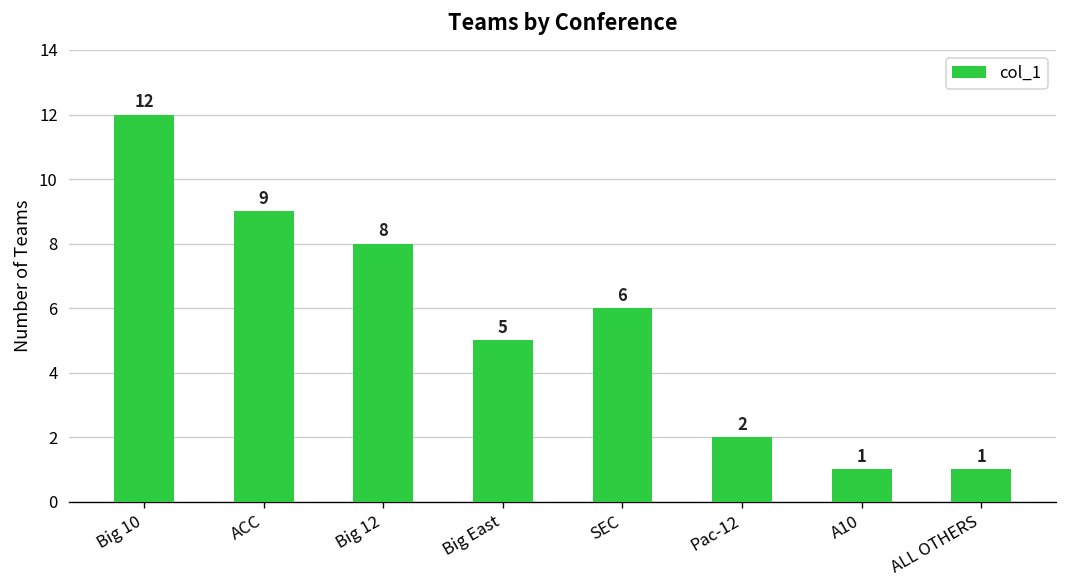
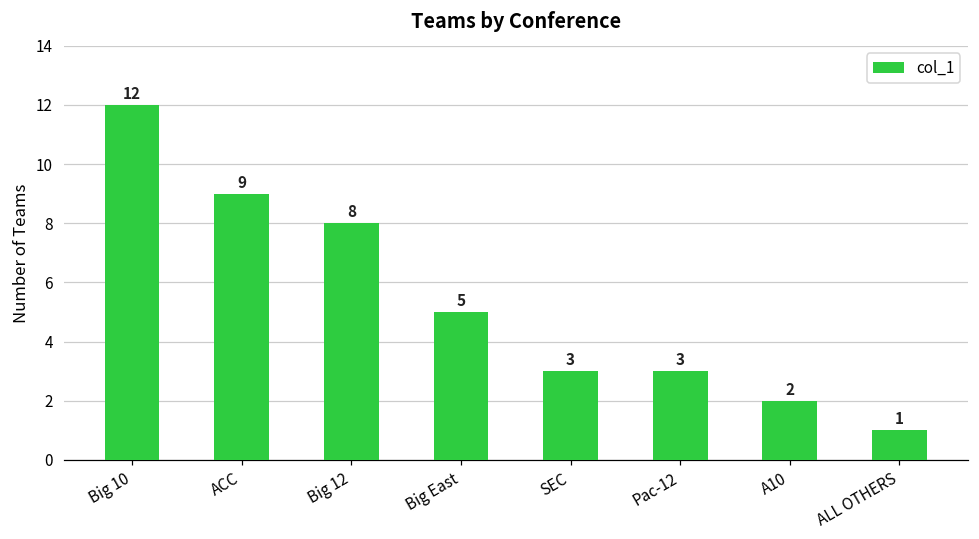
SEC: 6 -> 3
Pac-12: 2 -> 3
A10: 1 -> 2
